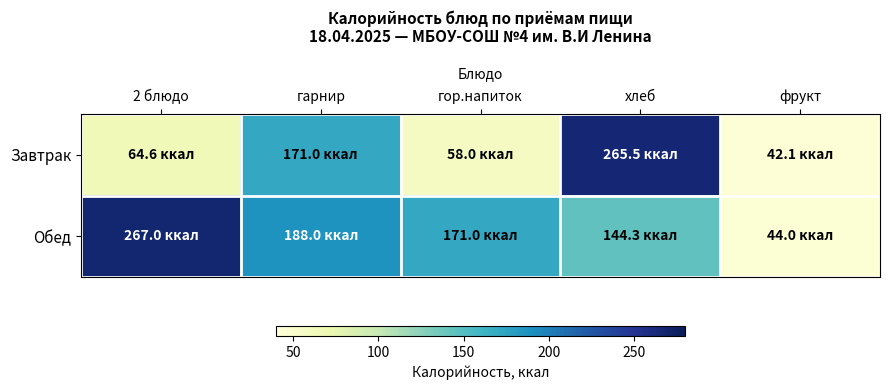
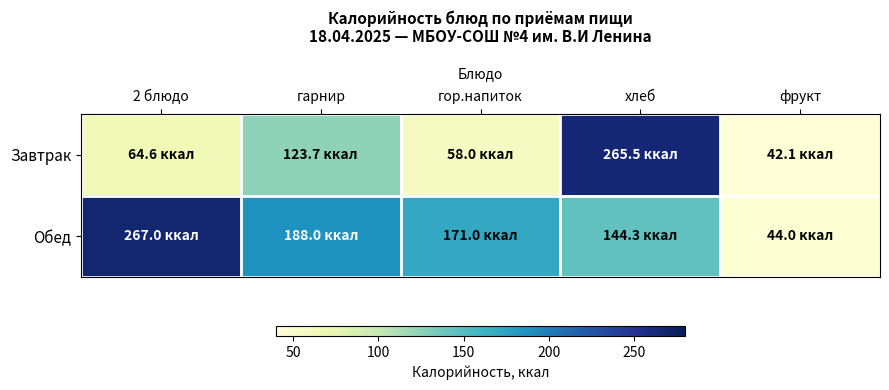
Завтрак, гарнир: 171.0 -> 123.7
